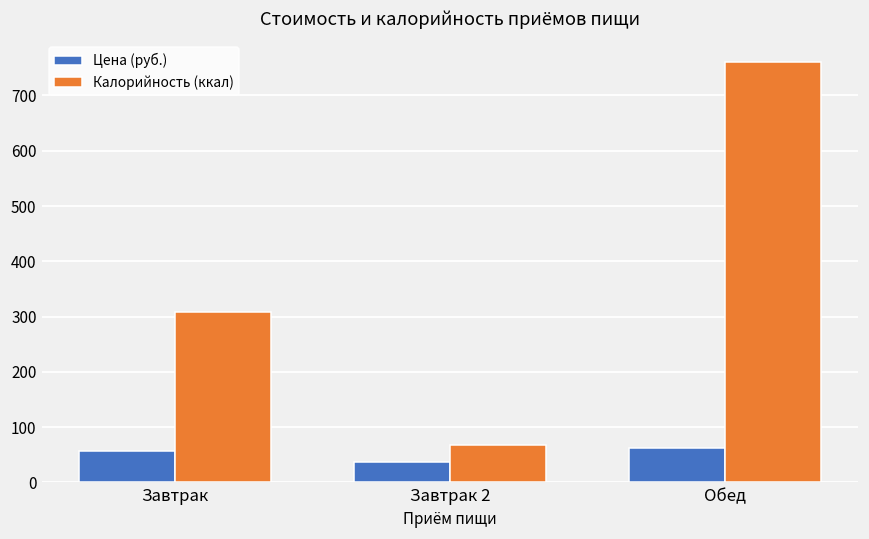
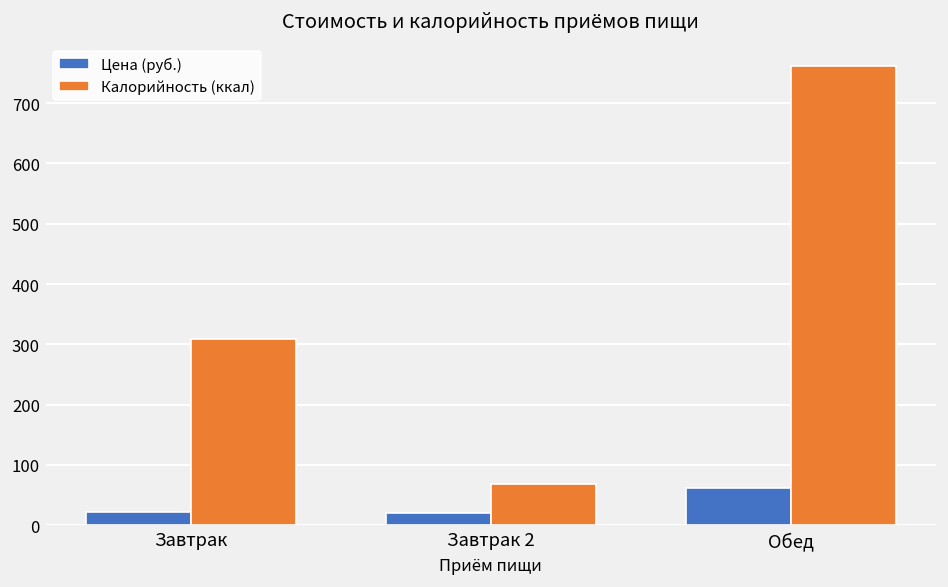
Цена (руб.), Завтрак: 60 -> 20
Цена (руб.), Завтрак 2: 40 -> 20
